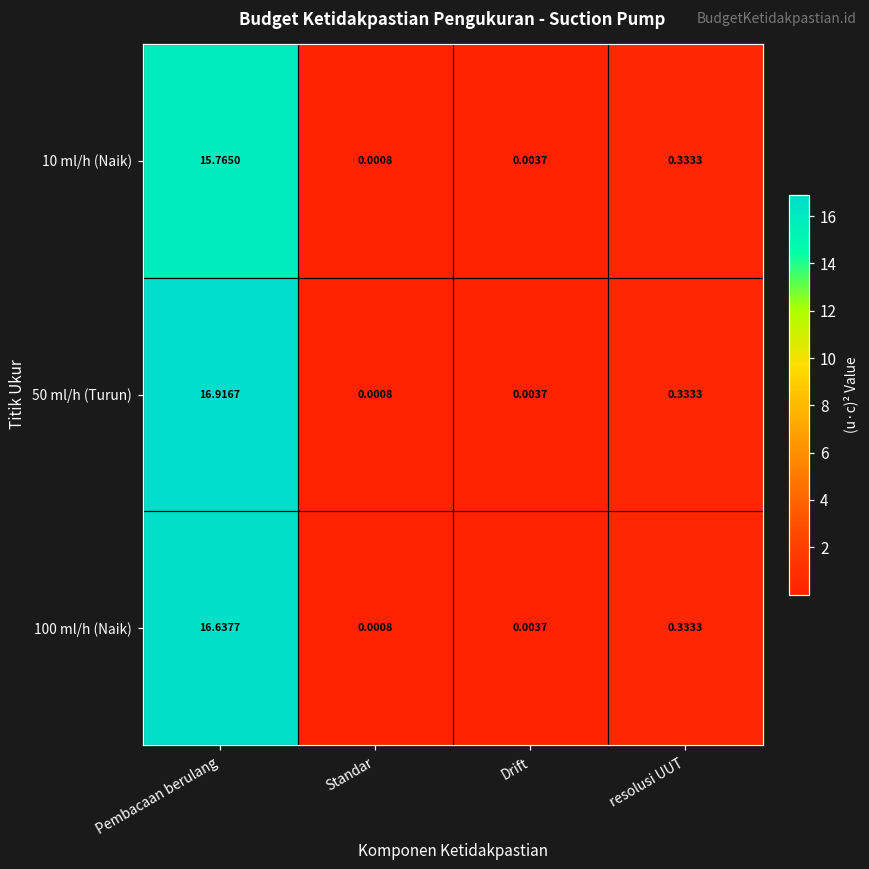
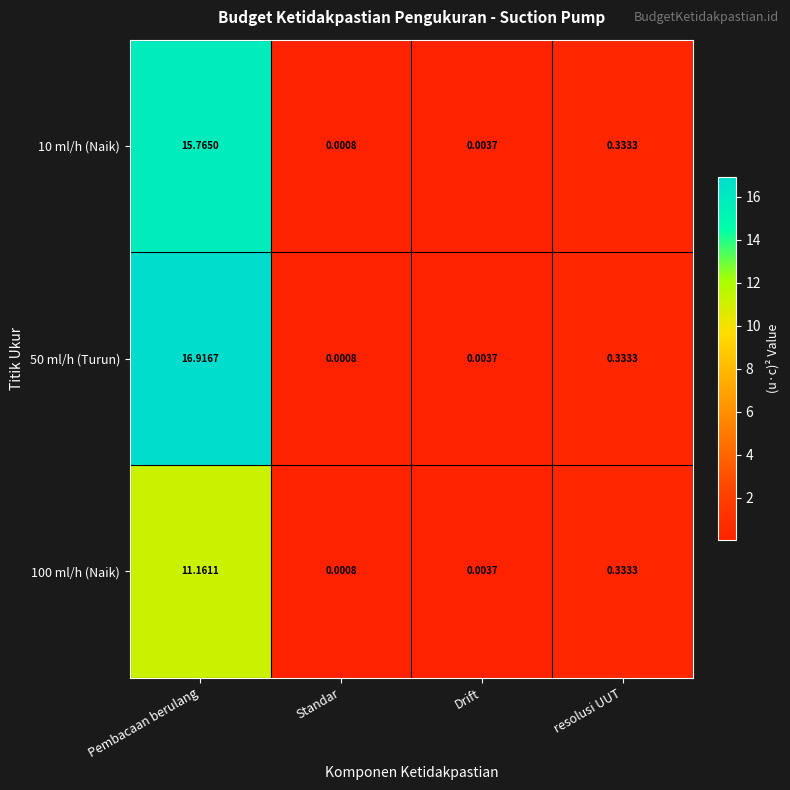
100 ml/h (Naik), Pembacaan berulang: 16.6377 -> 11.1611
